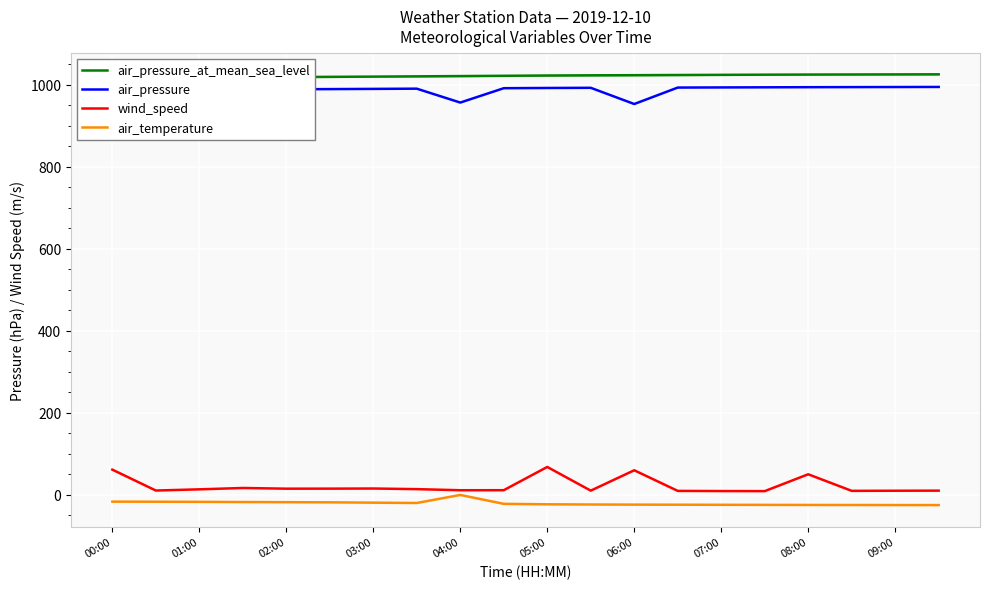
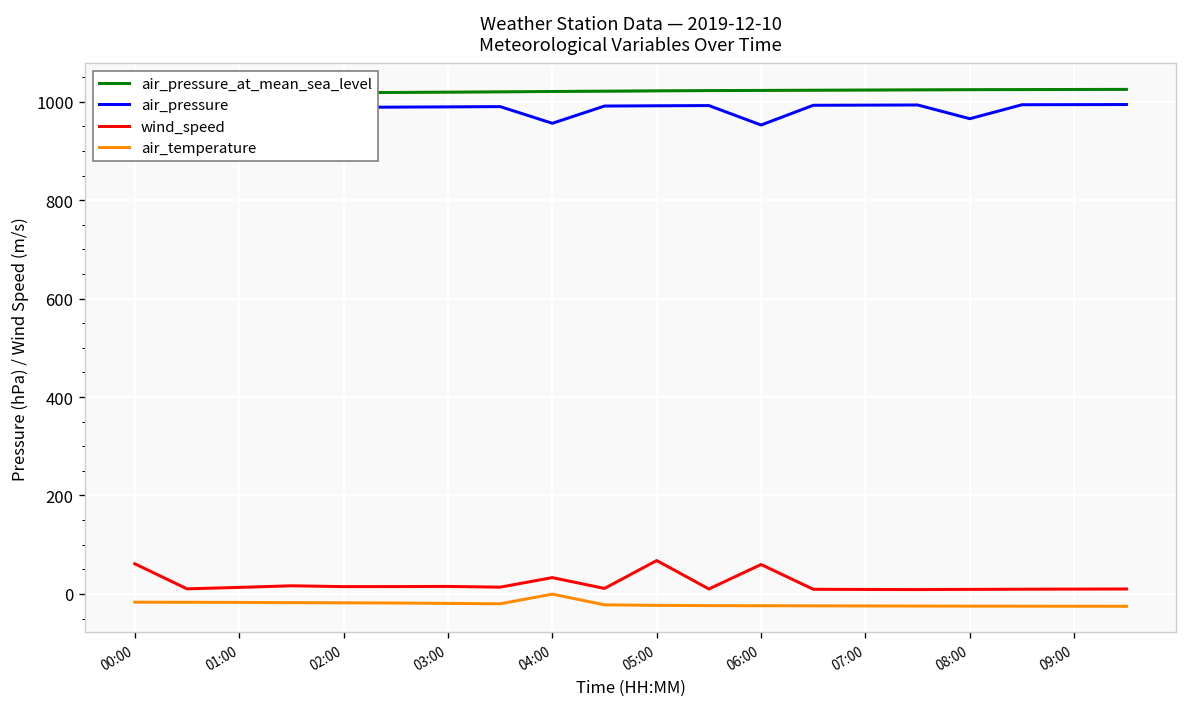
wind_speed, 04:00: 10 -> 30
air_pressure, 08:00: 990 -> 970
wind_speed, 08:00: 50 -> 10
